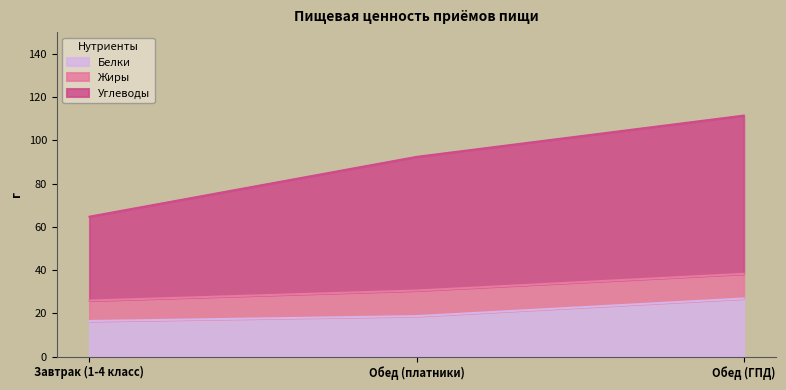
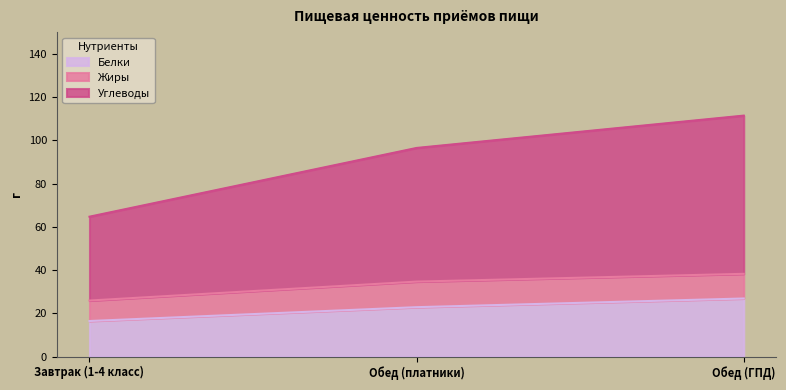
Белки, Обед (платники): 19 -> 23
